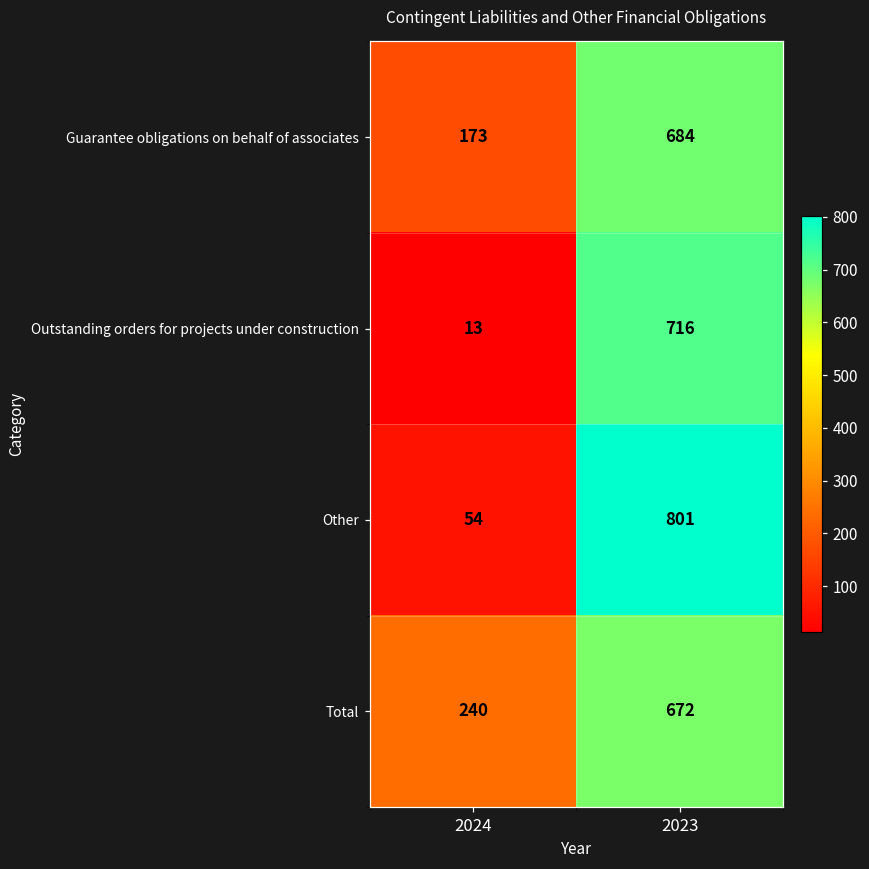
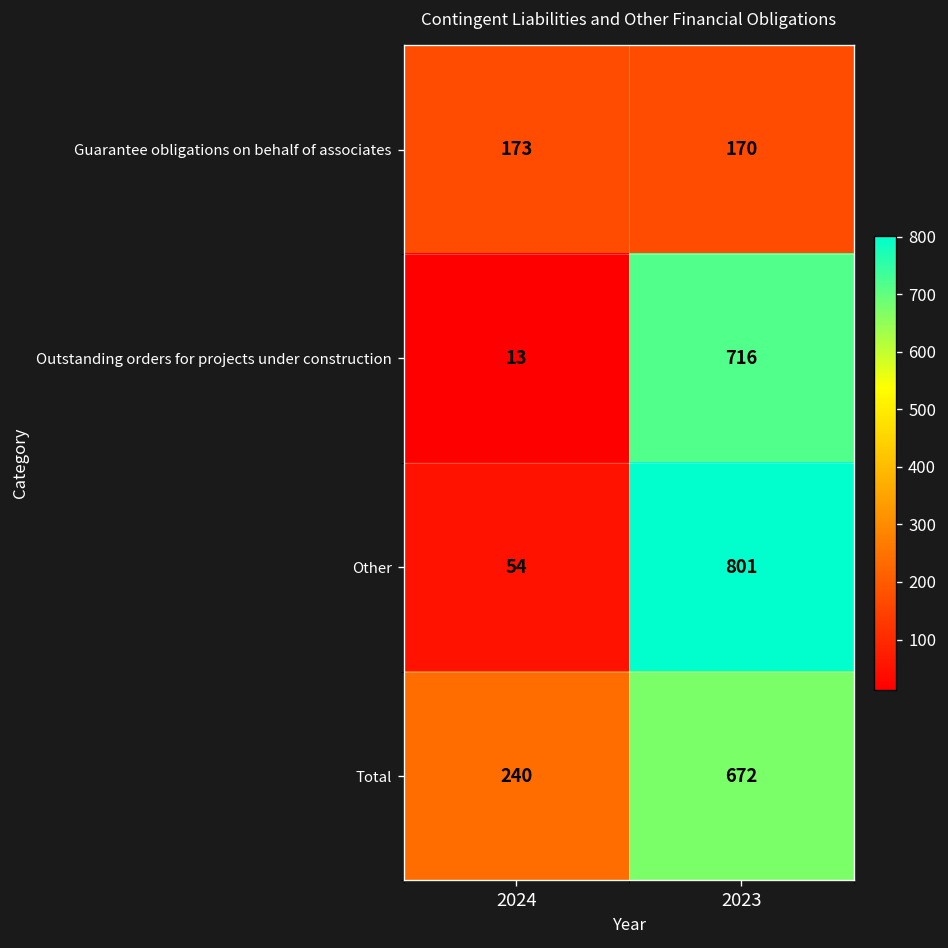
Guarantee obligations on behalf of associates, 2023: 684 -> 170
